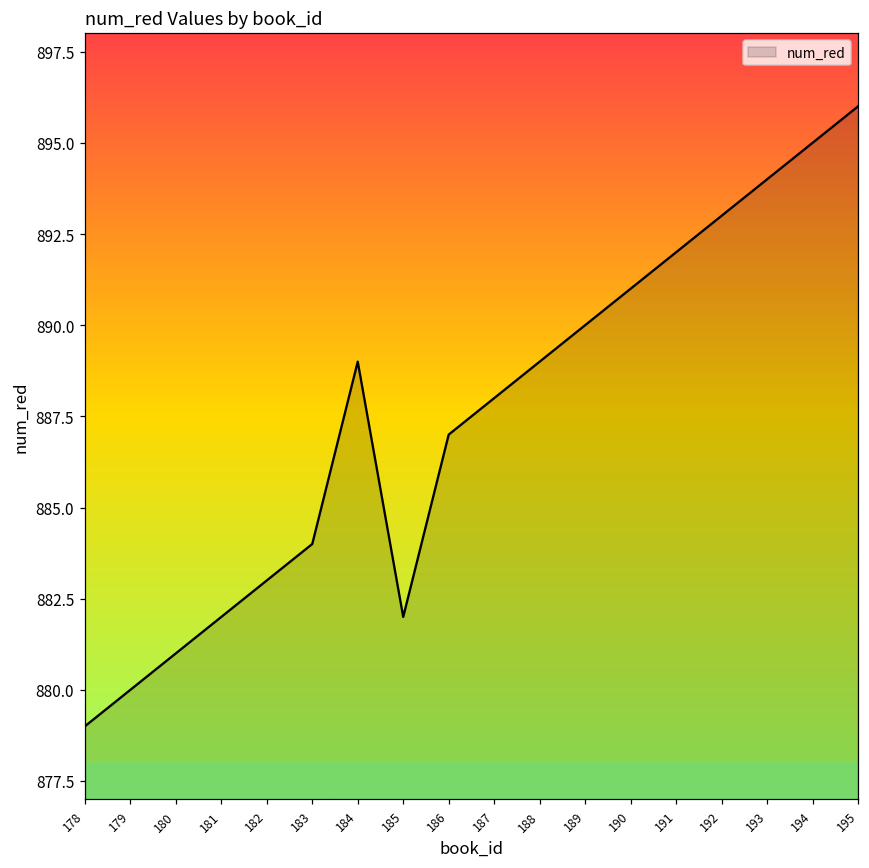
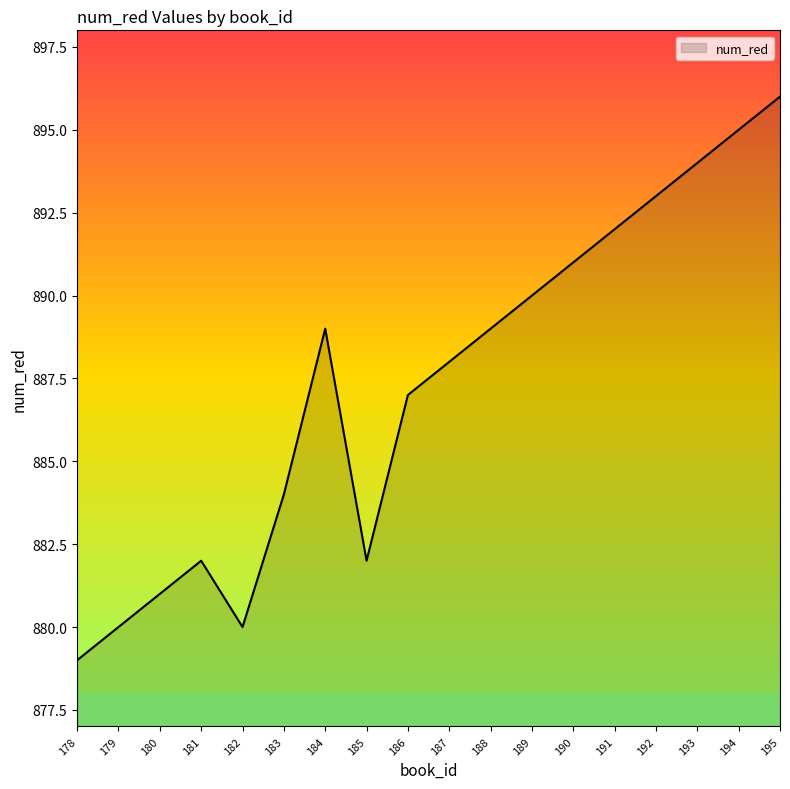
182: 883 -> 880
